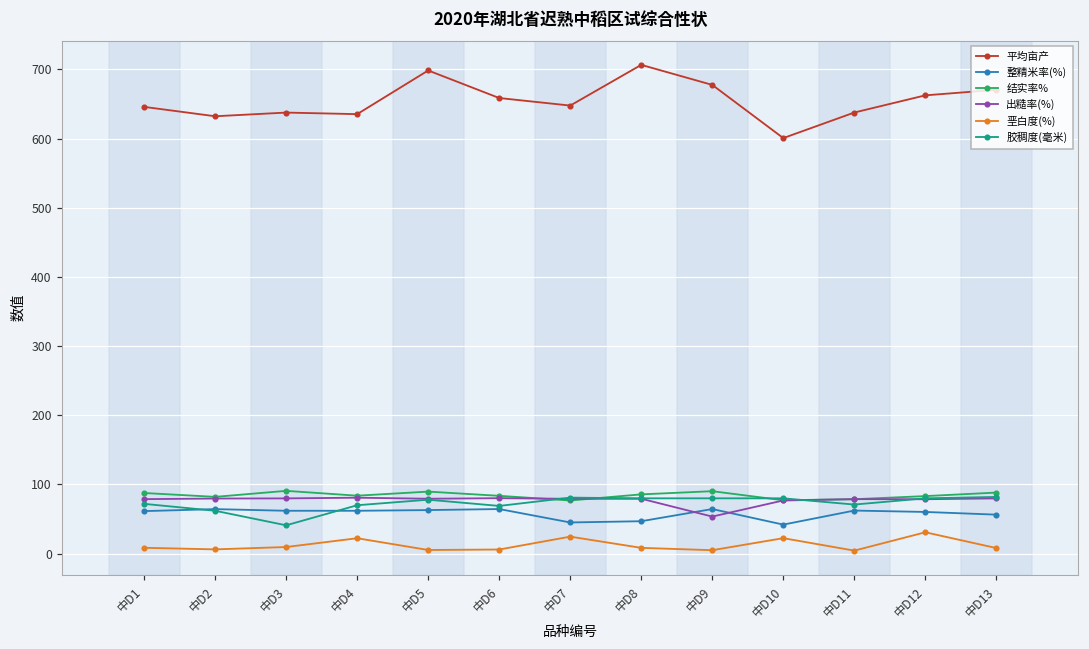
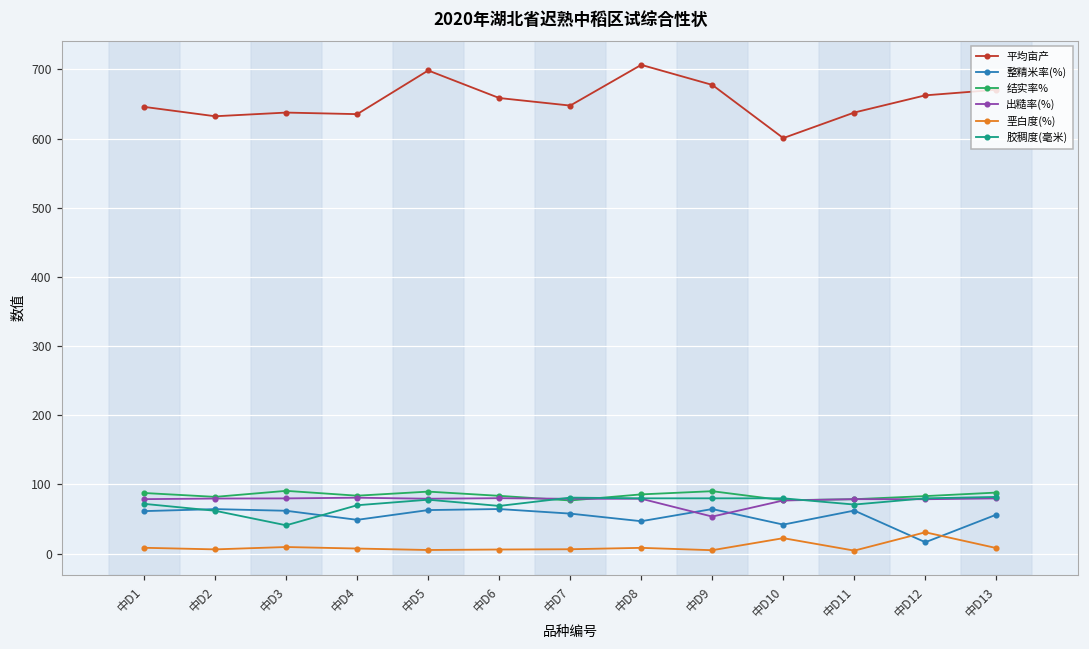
整精米率(%), 中D4: 60 -> 50
垩白度(%), 中D4: 20 -> 10
整精米率(%), 中D7: 50 -> 60
垩白度(%), 中D7: 20 -> 10
整精米率(%), 中D12: 60 -> 20
